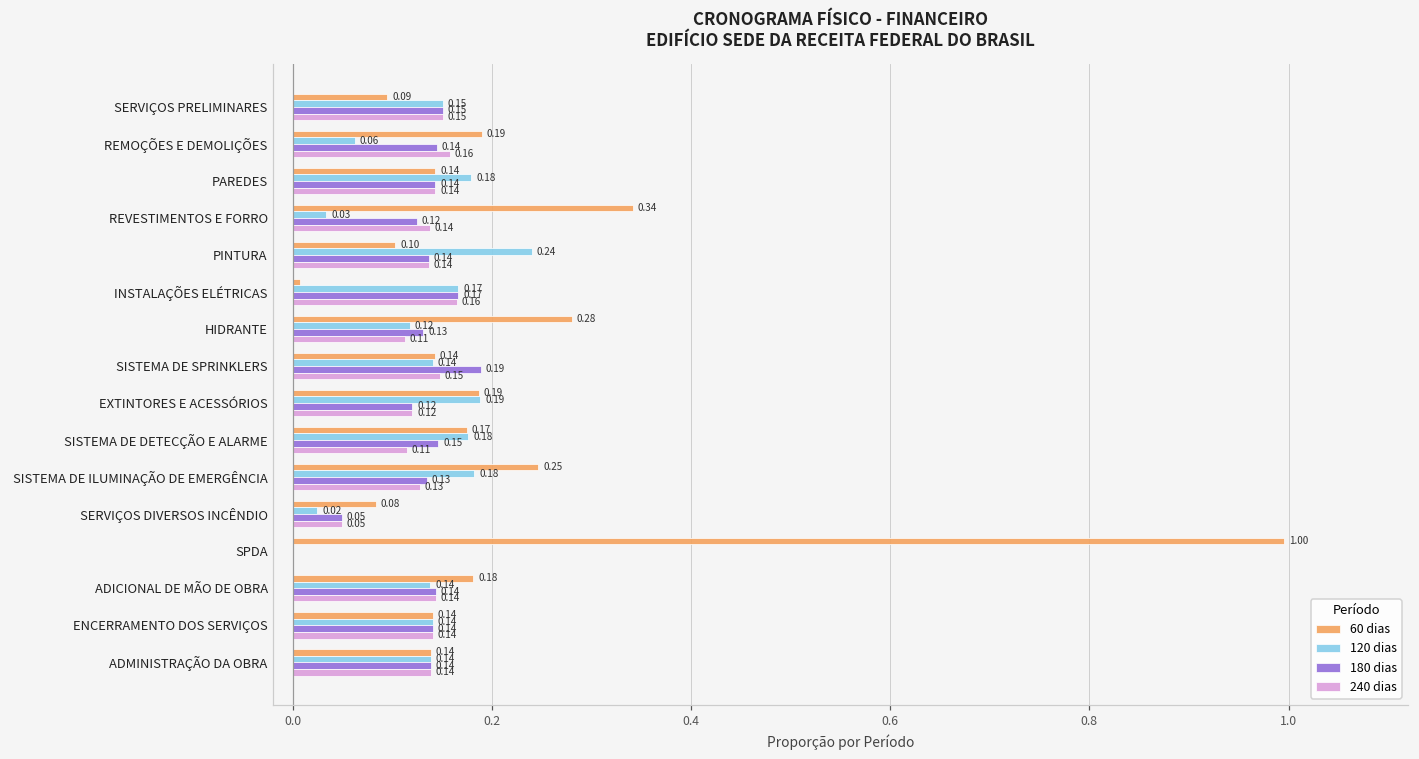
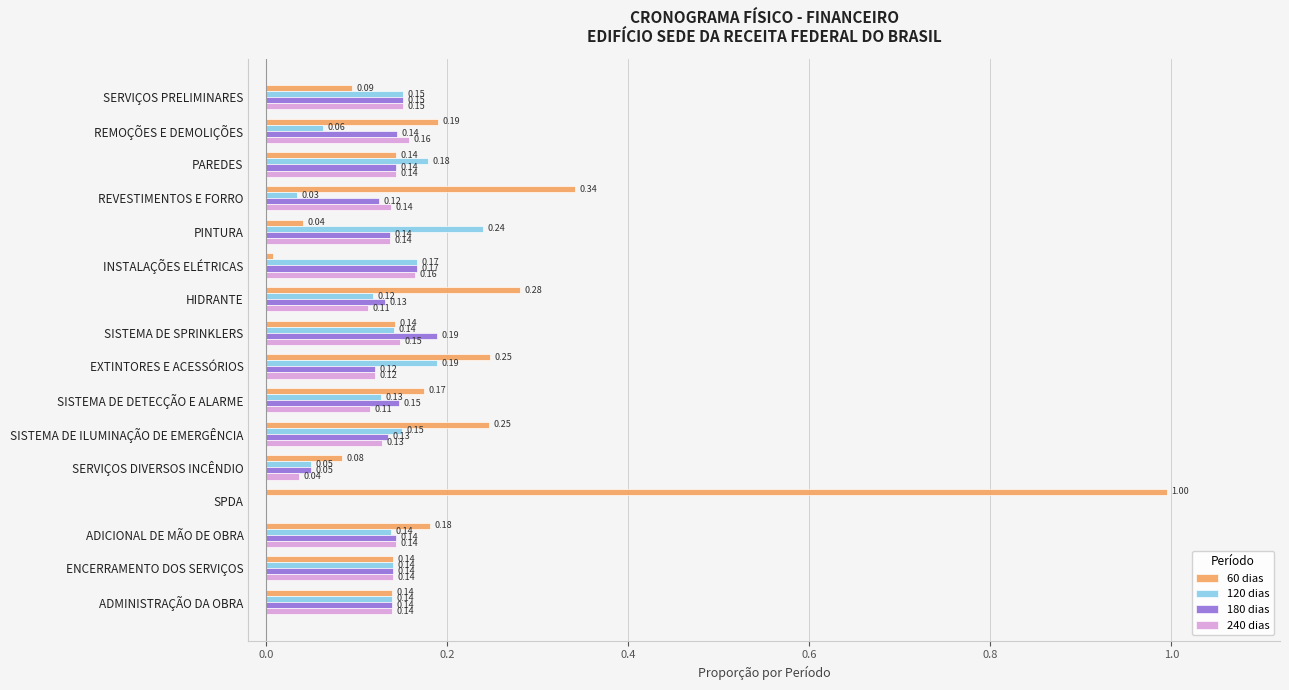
60 dias, PINTURA: 0.10 -> 0.04
60 dias, EXTINTORES E ACESSÓRIOS: 0.19 -> 0.25
120 dias, SISTEMA DE DETECÇÃO E ALARME: 0.18 -> 0.13
120 dias, SISTEMA DE ILUMINAÇÃO DE EMERGÊNCIA: 0.18 -> 0.15
120 dias, SERVIÇOS DIVERSOS INCÊNDIO: 0.02 -> 0.05
240 dias, SERVIÇOS DIVERSOS INCÊNDIO: 0.05 -> 0.04
